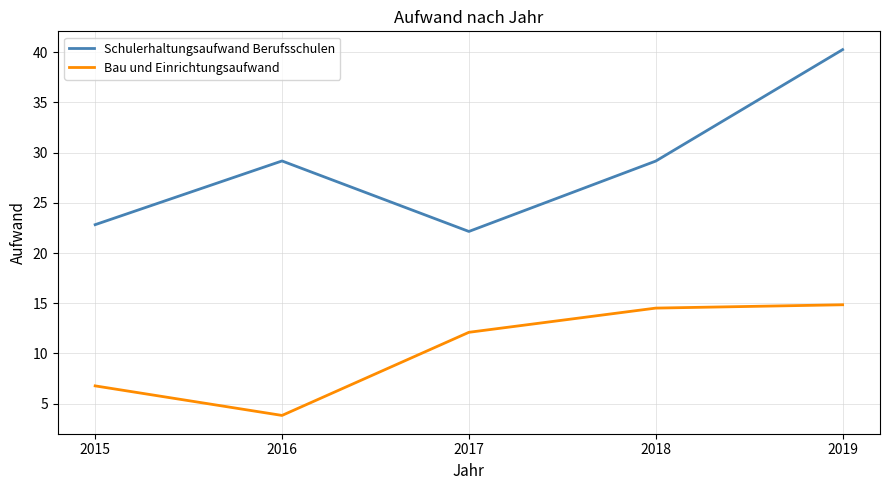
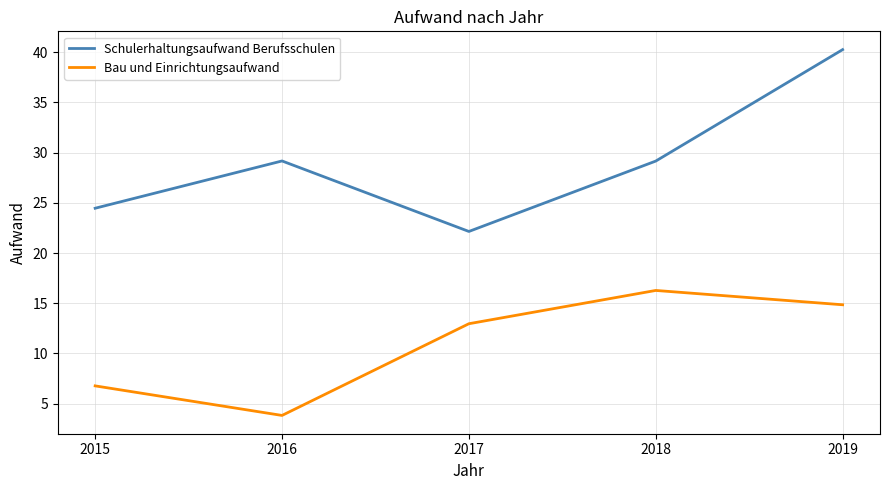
Schulerhaltungsaufwand Berufsschulen, 2015: 22.8 -> 24.5
Bau und Einrichtungsaufwand, 2017: 12.1 -> 13.0
Bau und Einrichtungsaufwand, 2018: 14.5 -> 16.3
